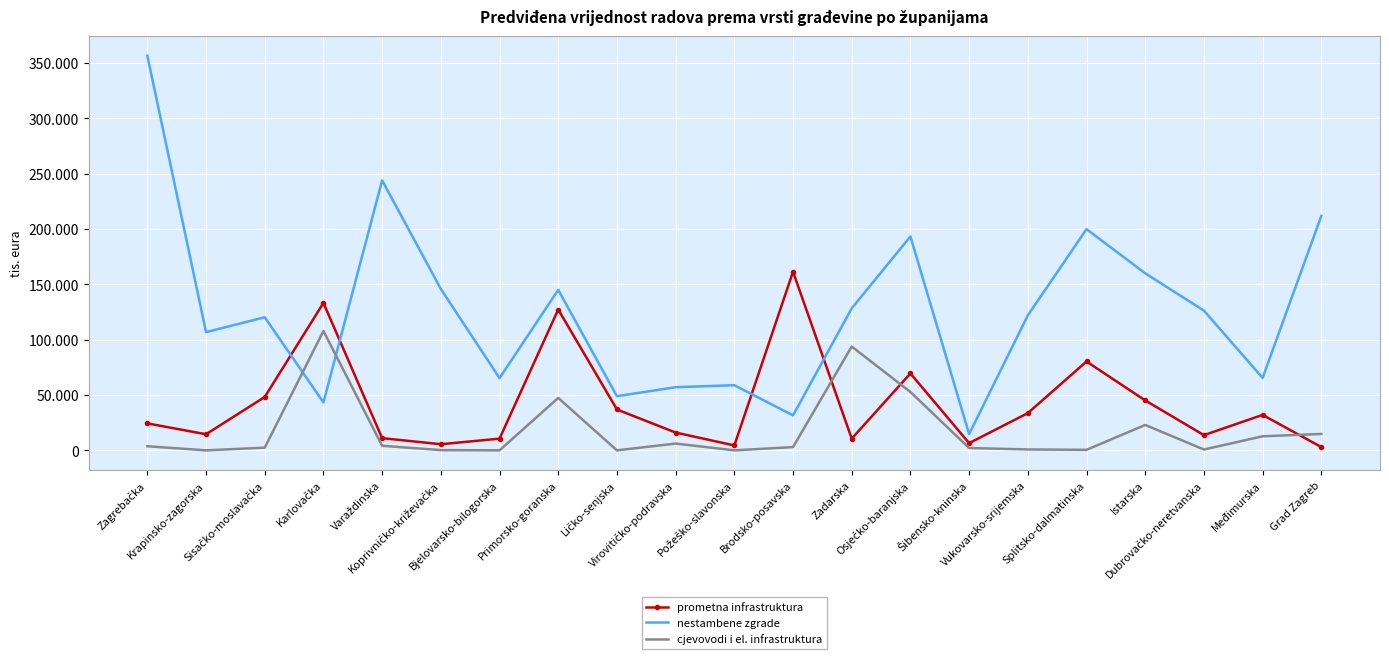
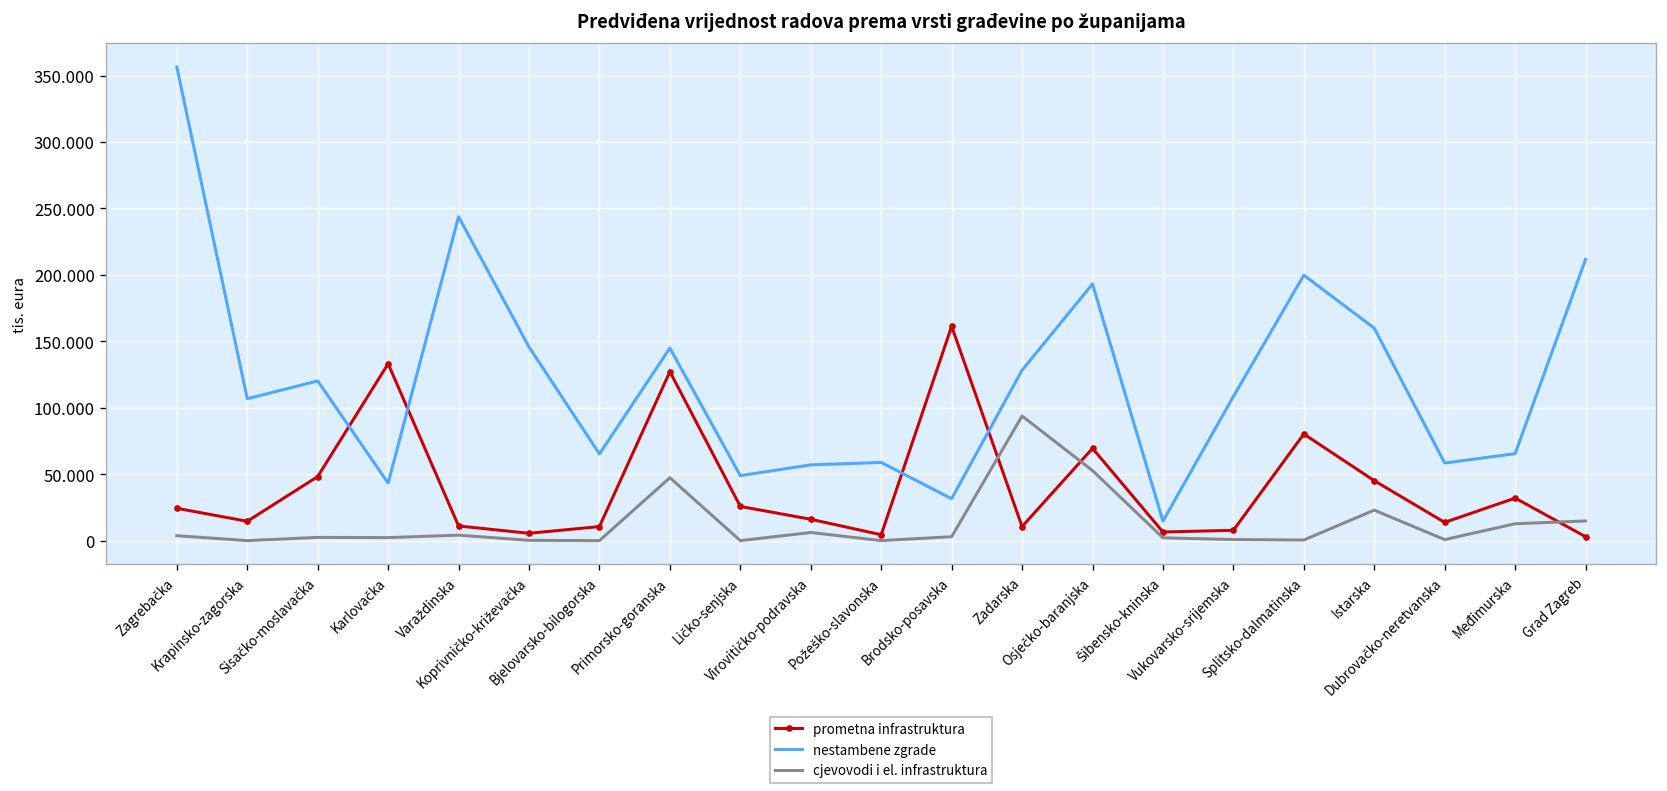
cjevovodi i el. infrastruktura, Karlovačka: 108 -> 2
prometna infrastruktura, Ličko-senjska: 37 -> 26
prometna infrastruktura, Vukovarsko-srijemska: 34 -> 8
nestambene zgrade, Vukovarsko-srijemska: 122 -> 108
nestambene zgrade, Dubrovačko-neretvanska: 126 -> 58
